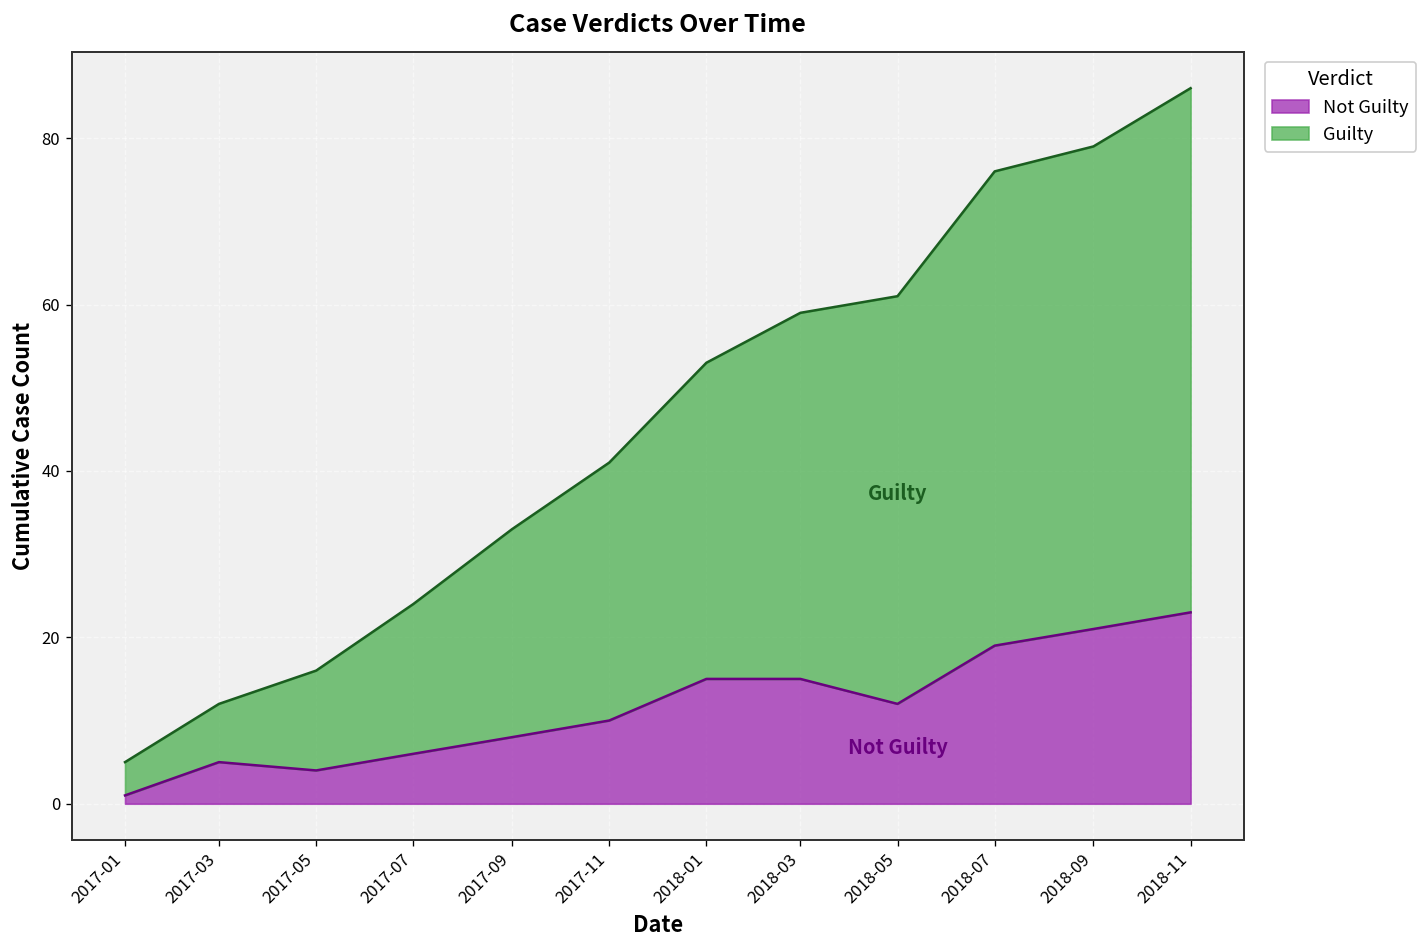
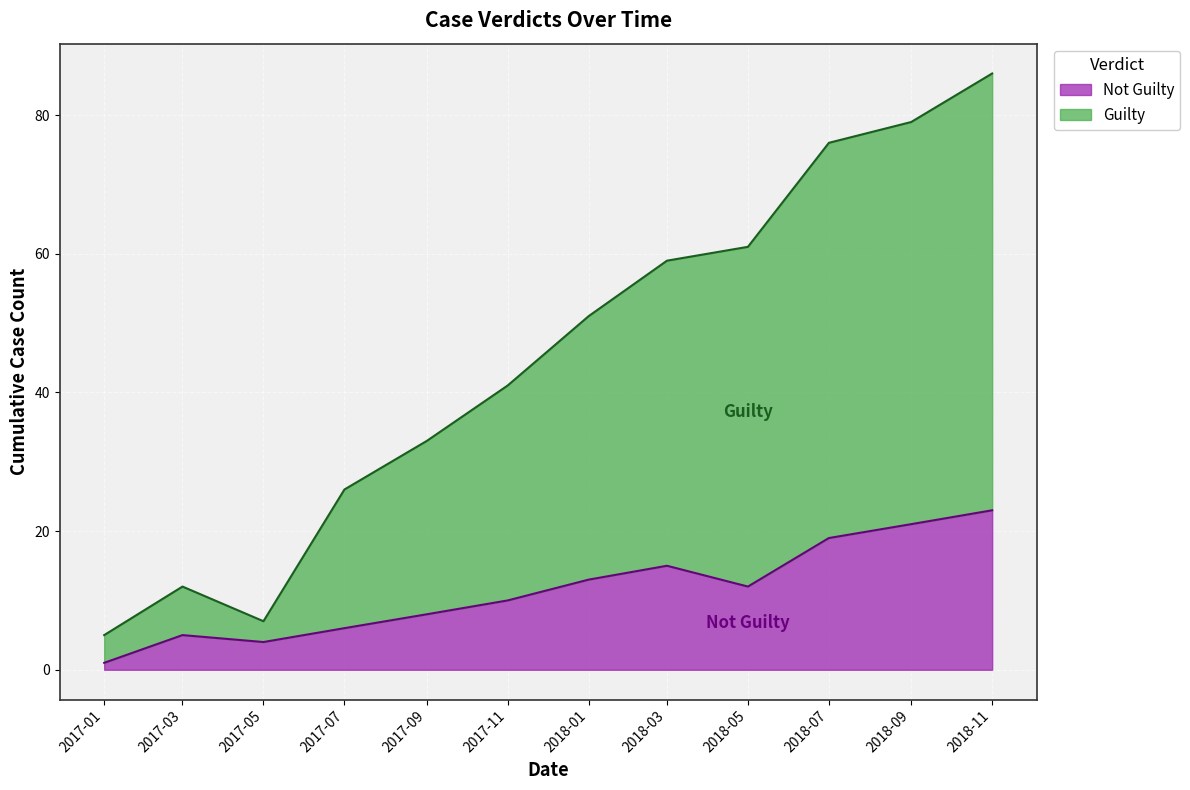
Guilty, 2017-05: 12 -> 3
Guilty, 2017-07: 18 -> 20
Not Guilty, 2018-01: 15 -> 13
